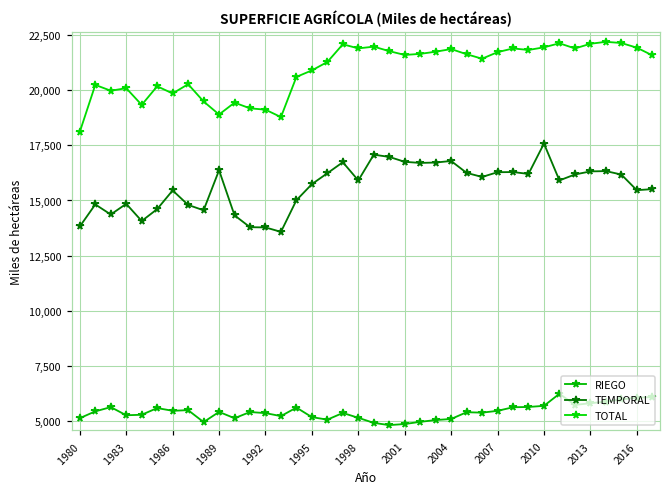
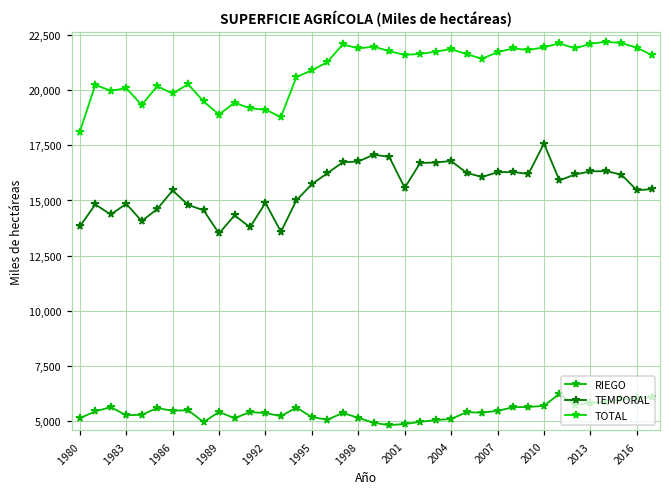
TEMPORAL, 1989: 16,400 -> 13,500
TEMPORAL, 1992: 13,800 -> 14,900
TEMPORAL, 1998: 15,900 -> 16,800
TEMPORAL, 2001: 16,800 -> 15,600
